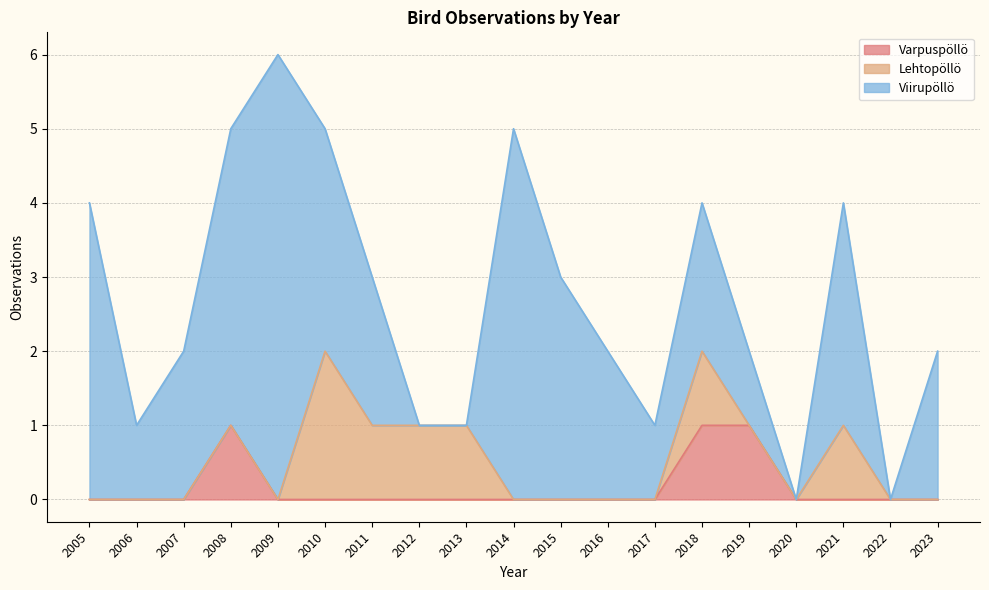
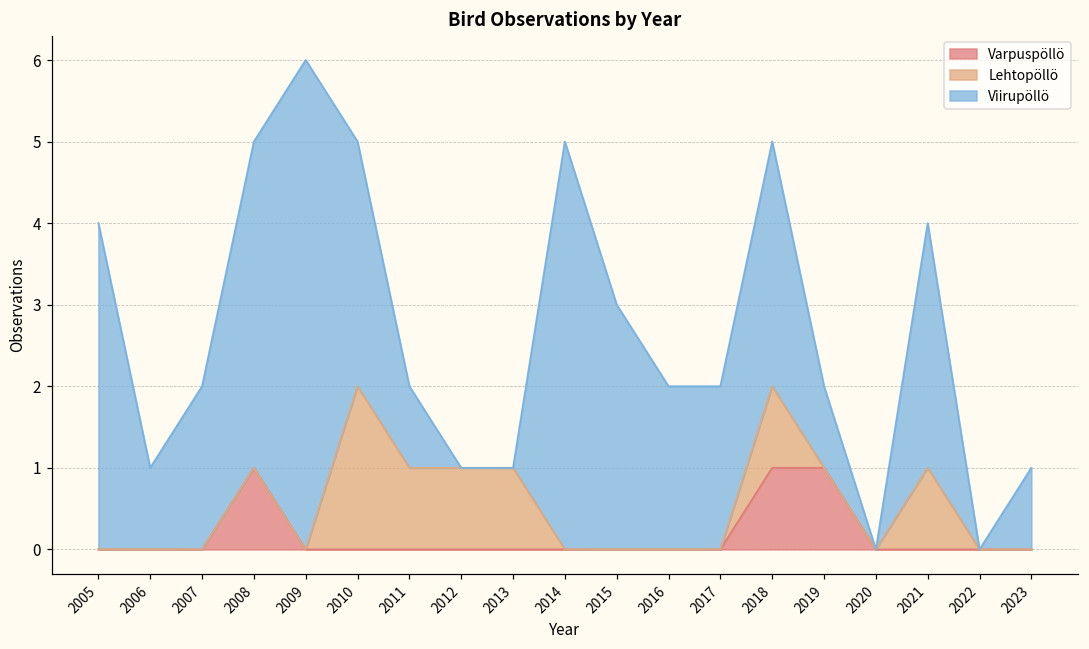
Viirupöllö, 2011: 2 -> 1
Viirupöllö, 2017: 1 -> 2
Viirupöllö, 2018: 2 -> 3
Viirupöllö, 2023: 2 -> 1
